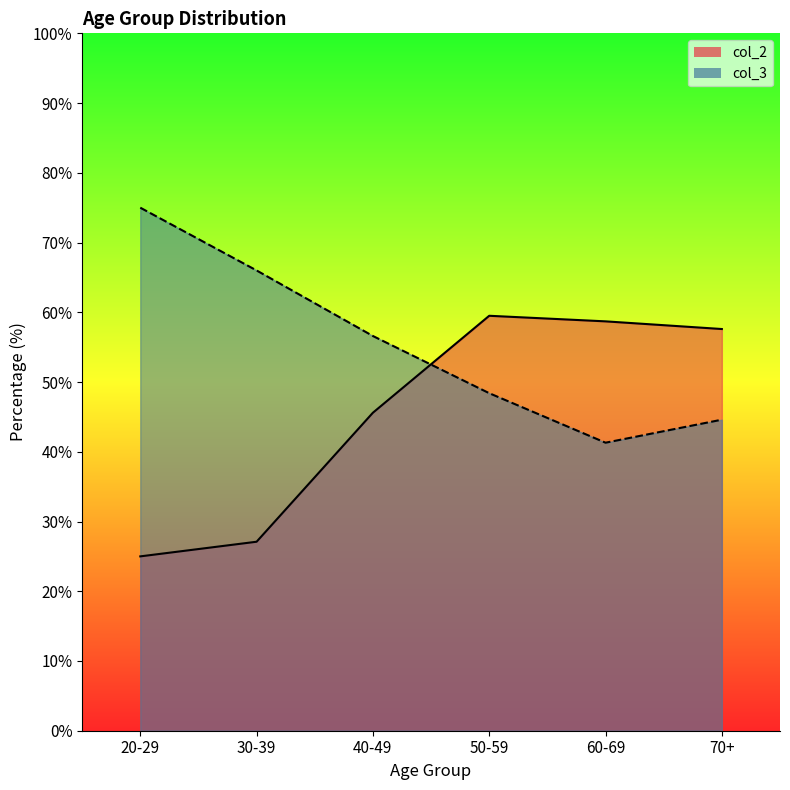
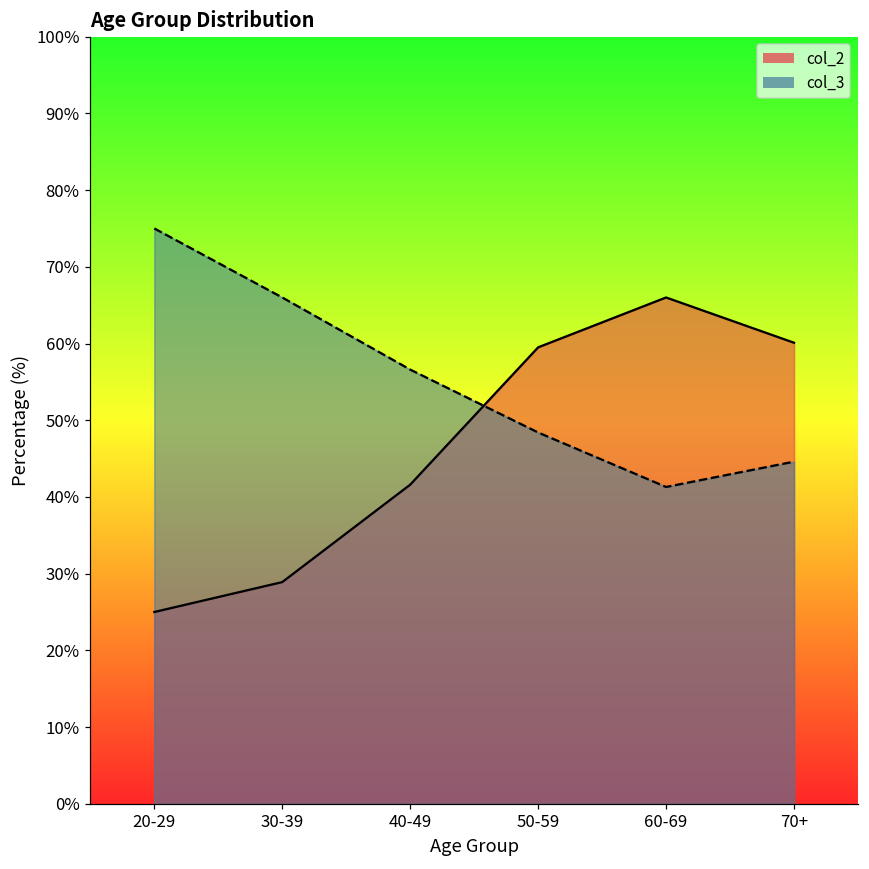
col_2, 30-39: 27% -> 29%
col_2, 40-49: 46% -> 42%
col_2, 60-69: 59% -> 66%
col_2, 70+: 58% -> 60%
